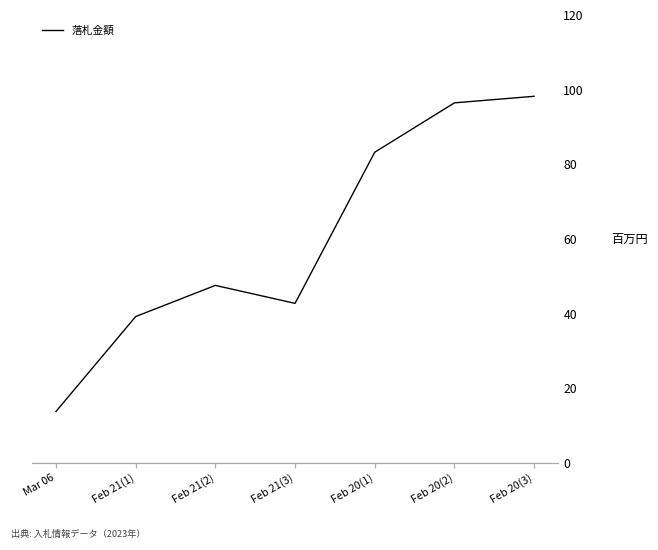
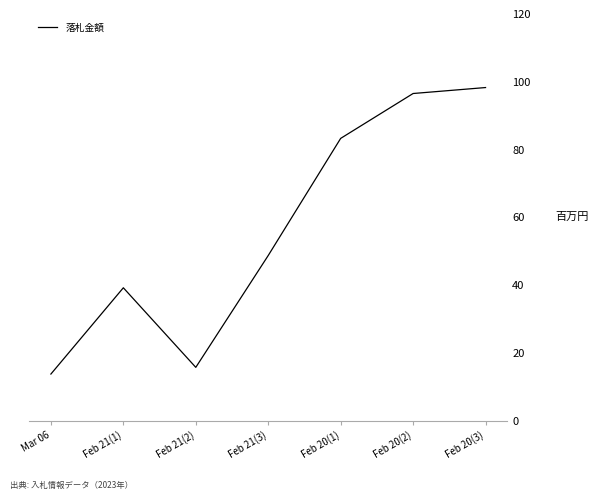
Feb 21(2): 48 -> 16
Feb 21(3): 43 -> 49
